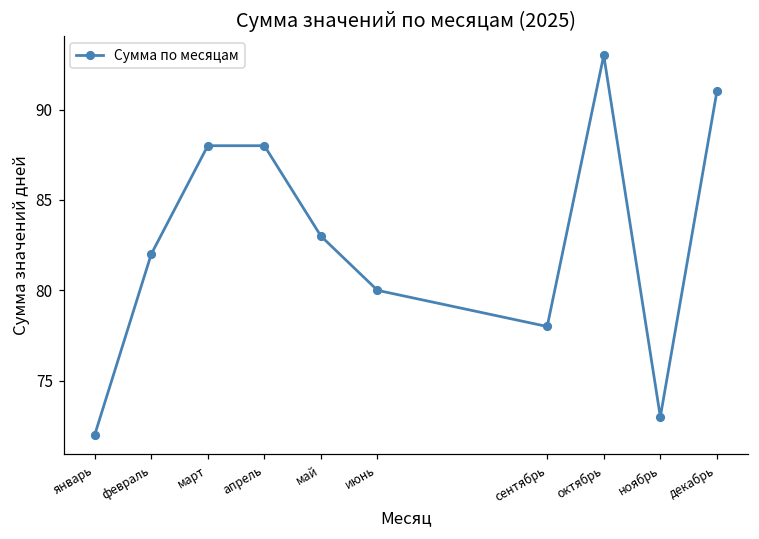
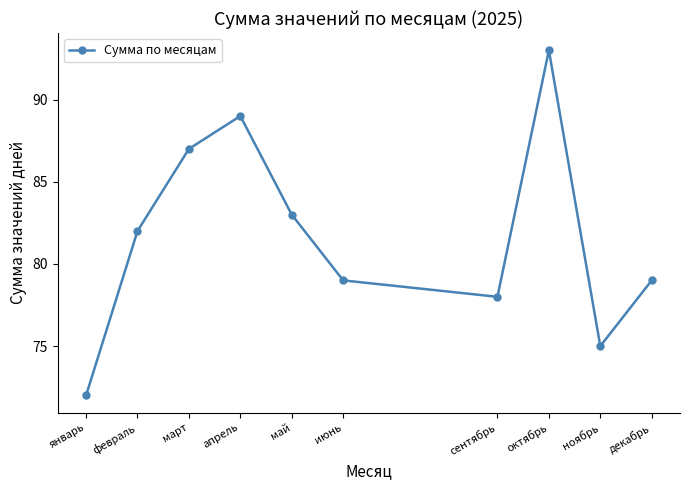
март: 88 -> 87
апрель: 88 -> 89
июнь: 80 -> 79
ноябрь: 73 -> 75
декабрь: 91 -> 79
